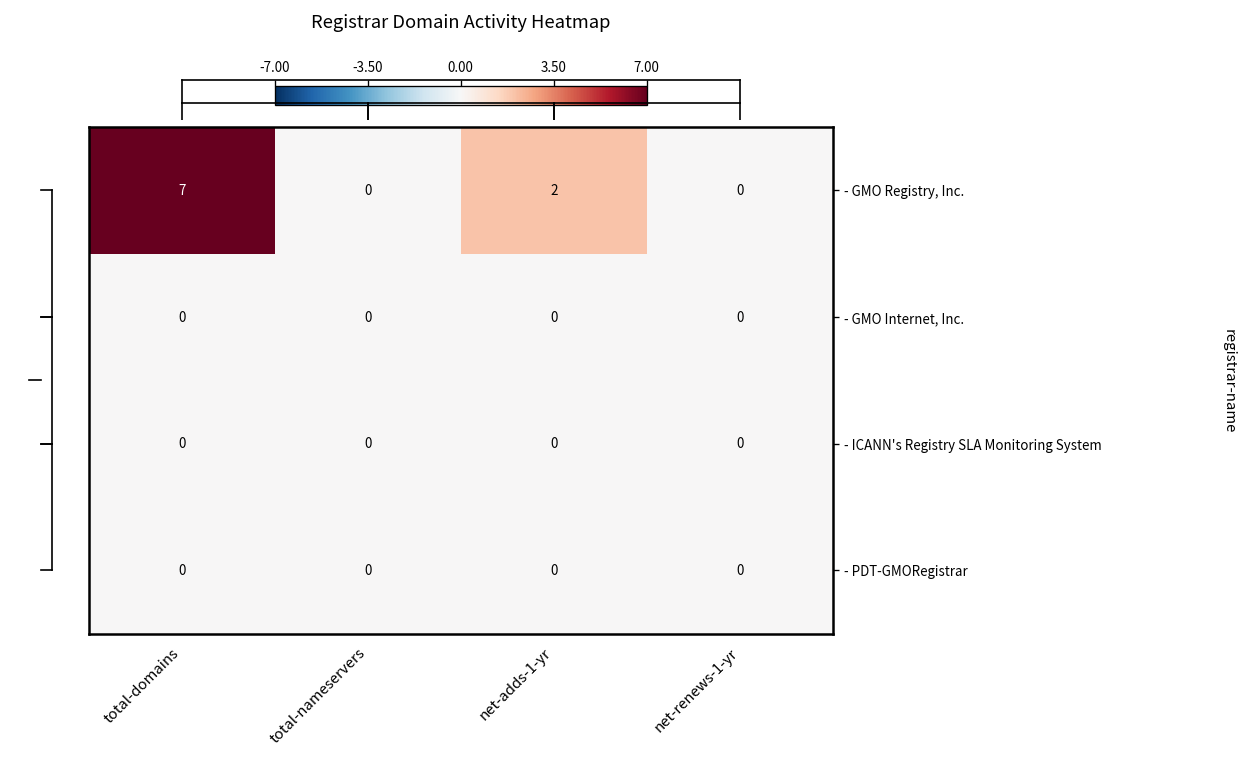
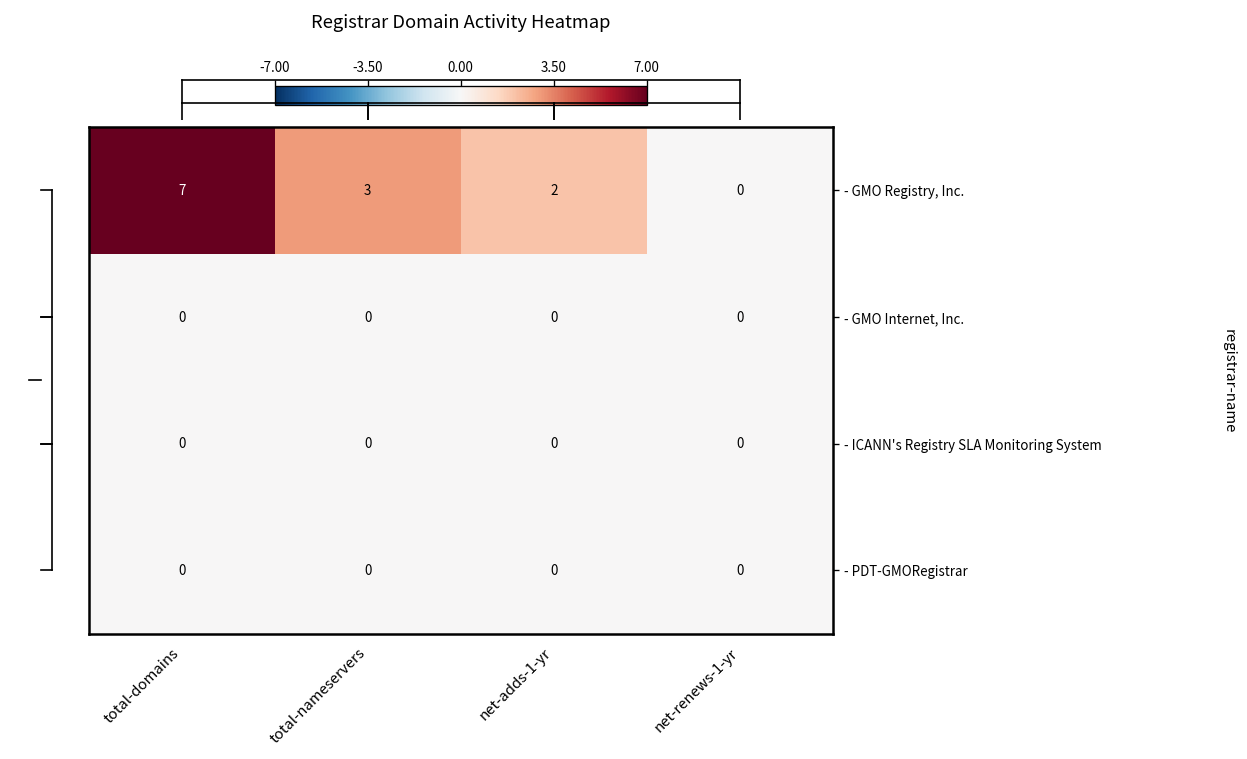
Registrar Domain Activity Heatmap, - GMO Registry, Inc., total-nameservers: 0 -> 3
